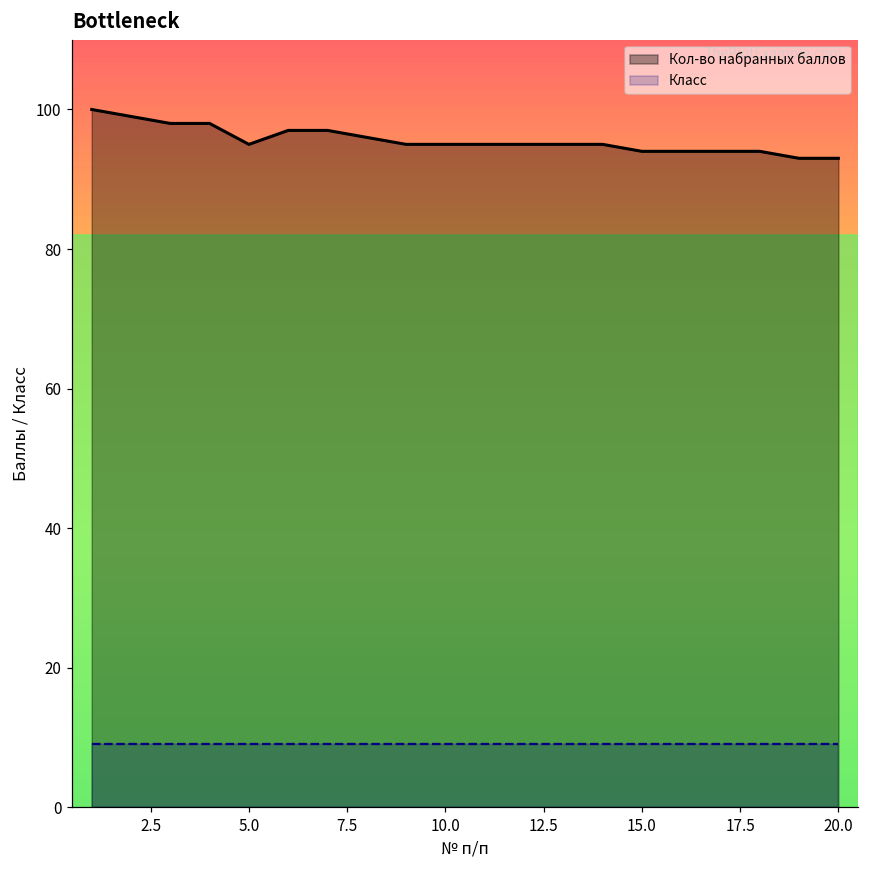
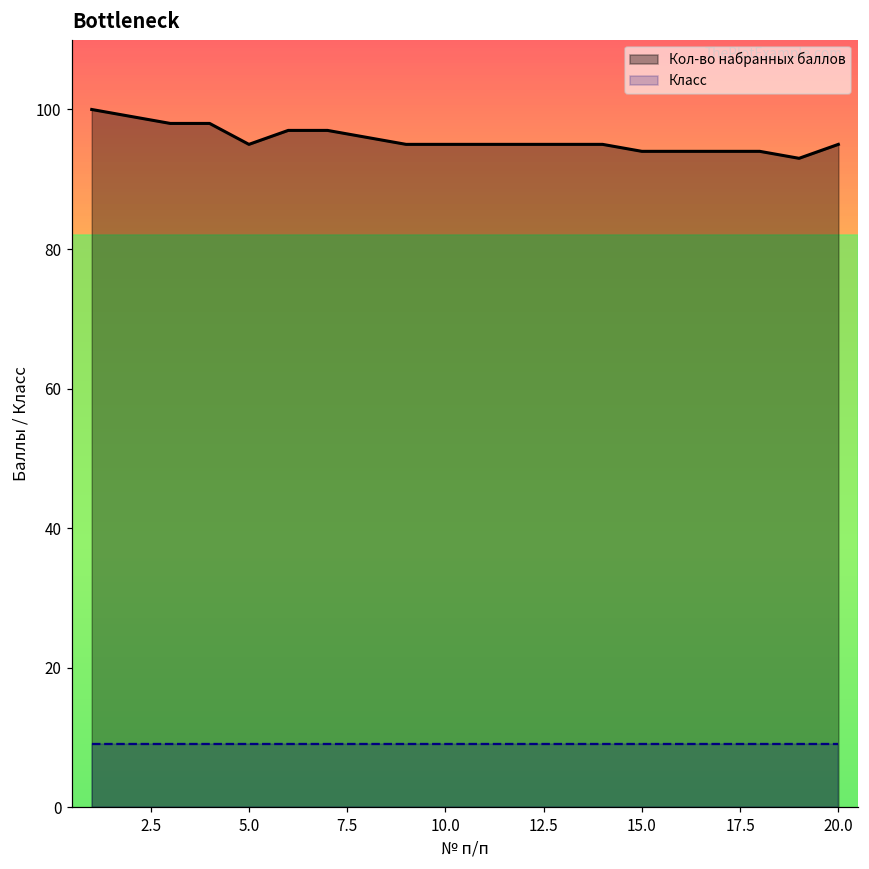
Кол-во набранных баллов, 20.0: 93 -> 95
